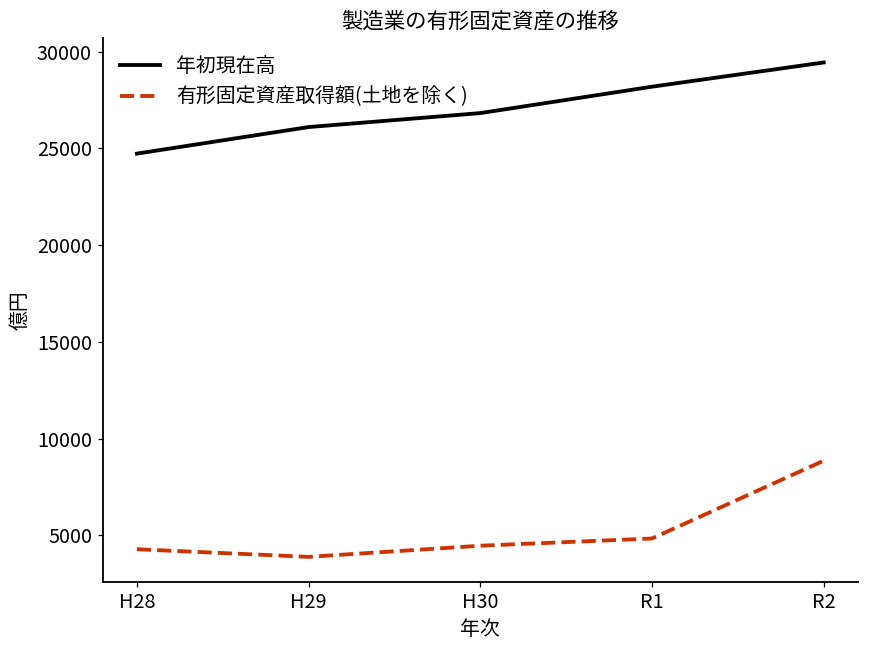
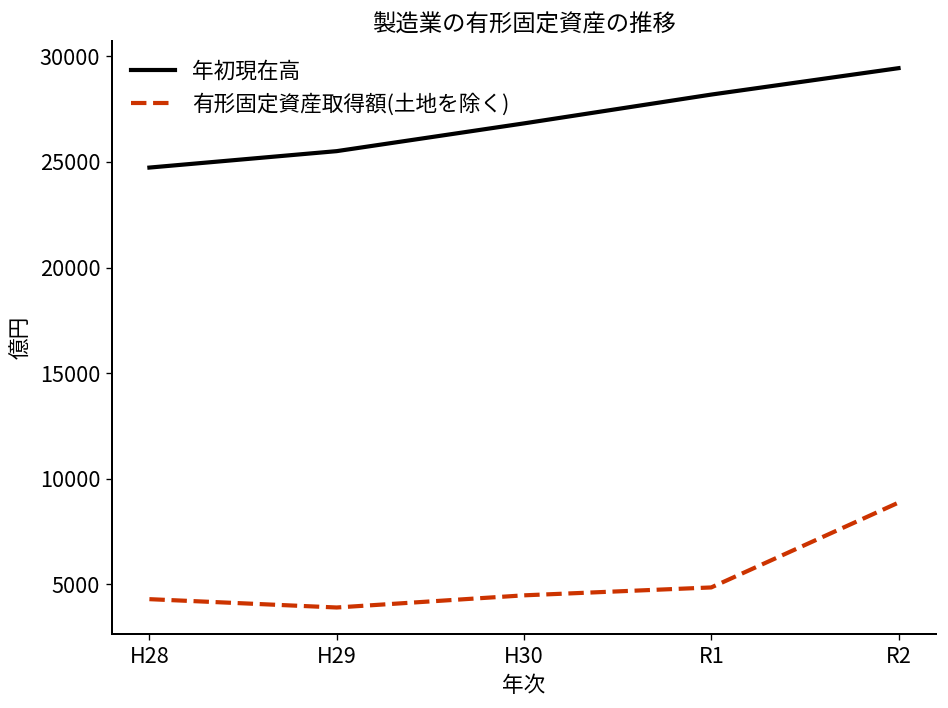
年初現在高, H29: 26100 -> 25500
